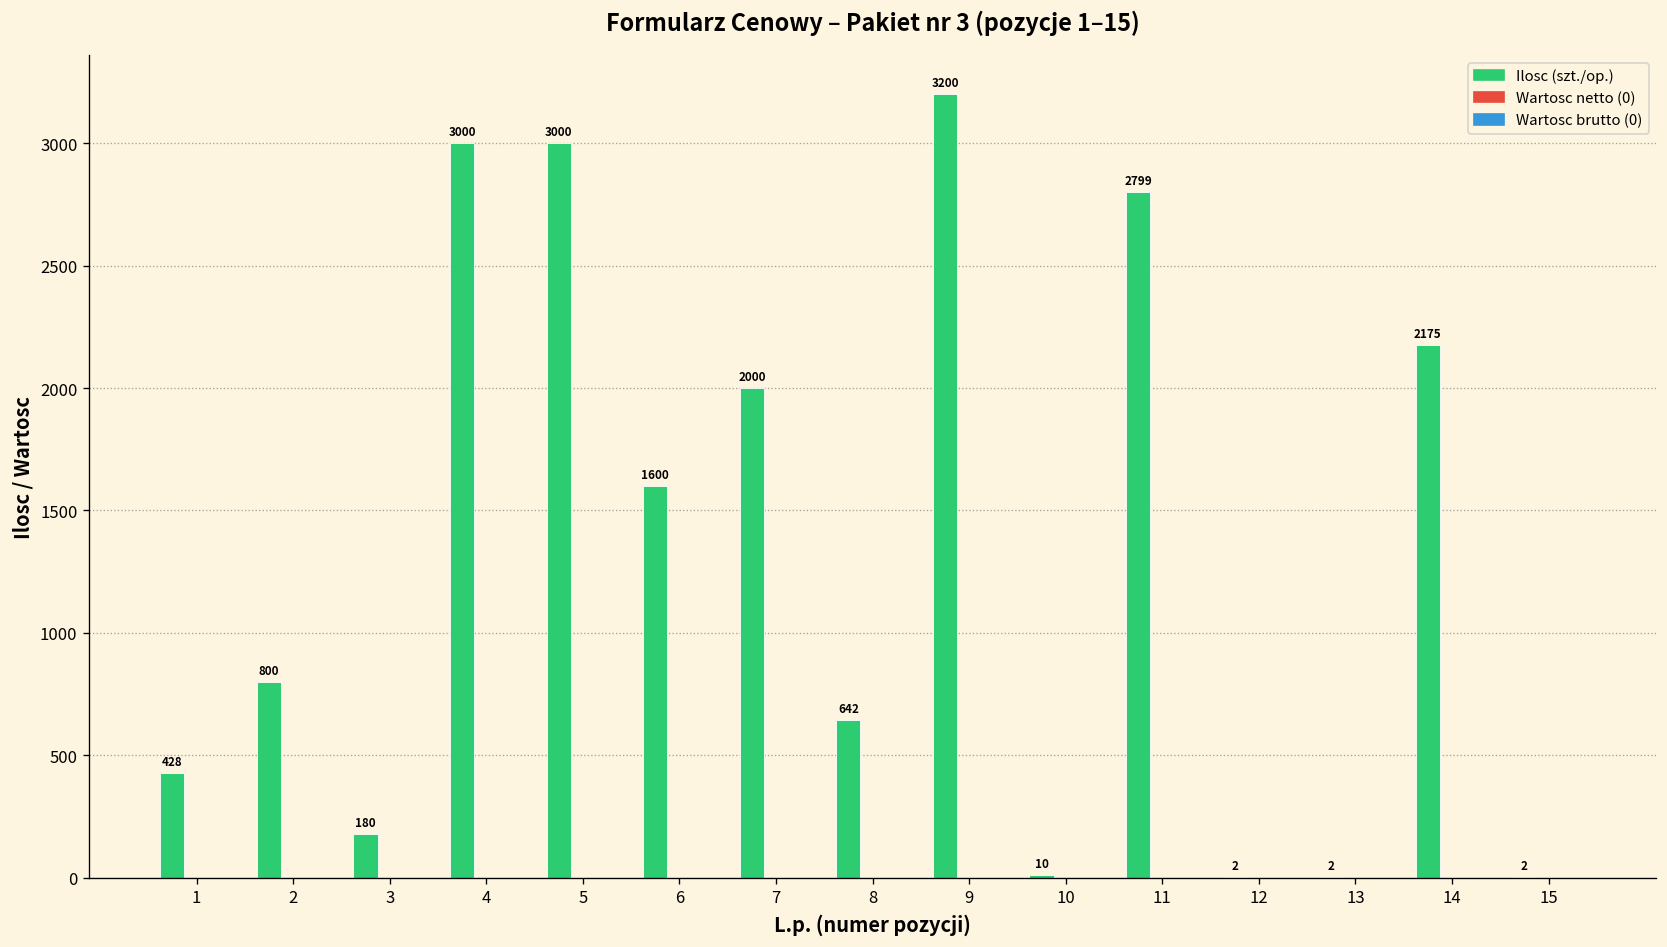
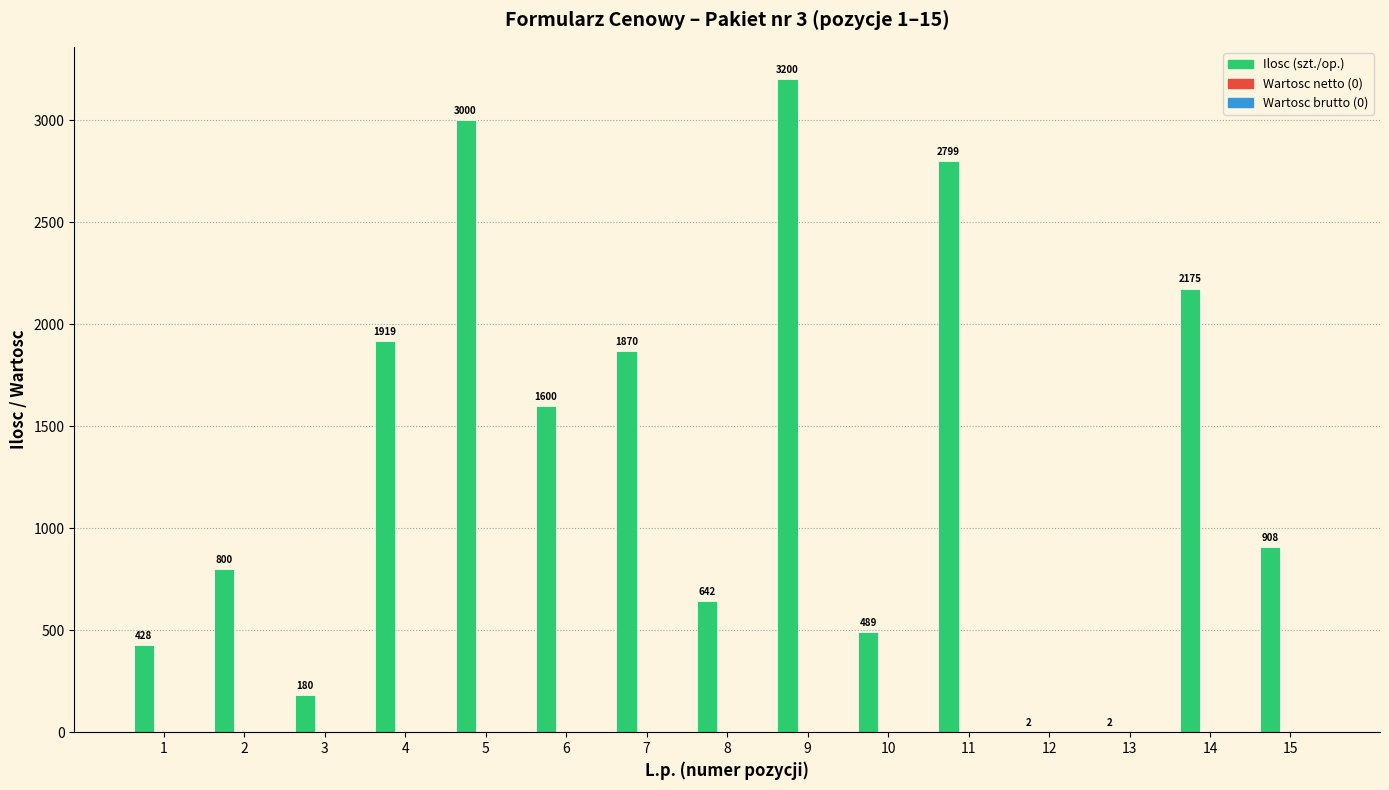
Ilosc (szt./op.), 4: 3000 -> 1919
Ilosc (szt./op.), 7: 2000 -> 1870
Ilosc (szt./op.), 10: 10 -> 489
Ilosc (szt./op.), 15: 2 -> 908
